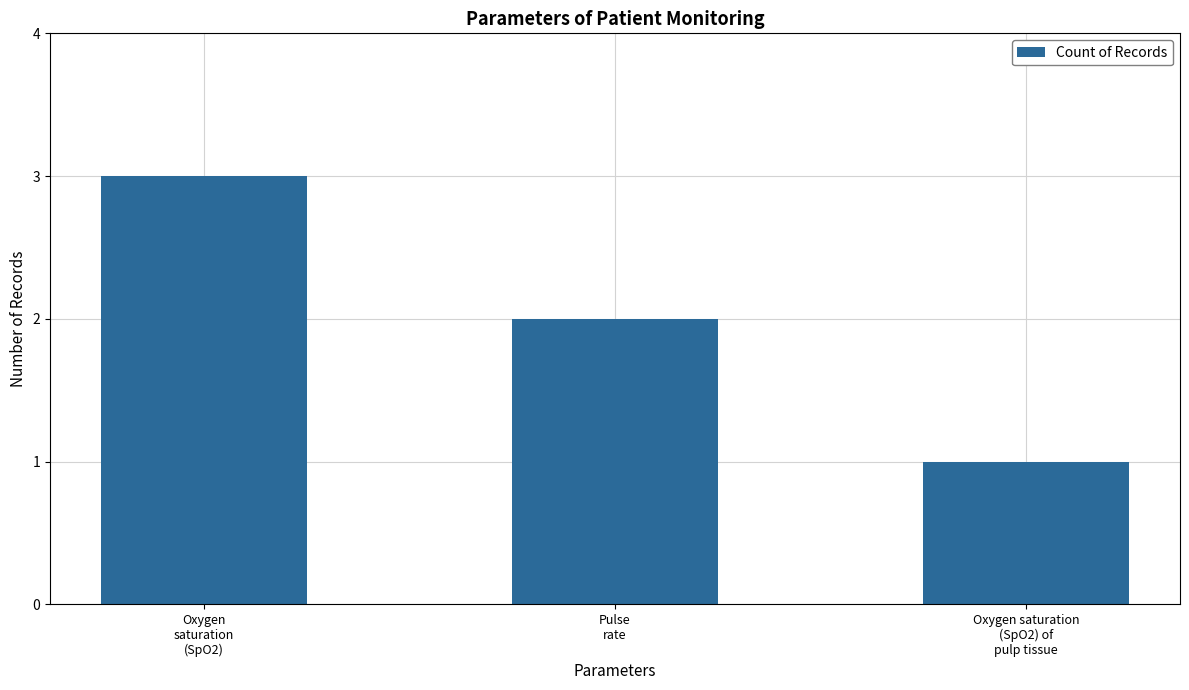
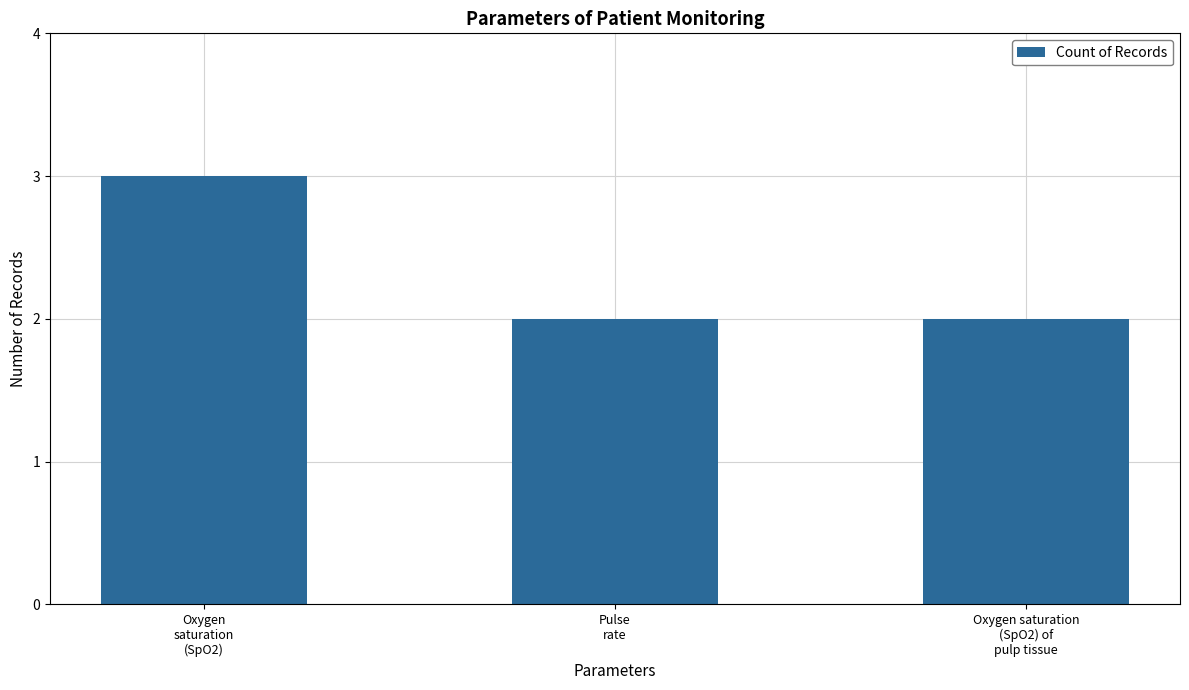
Oxygen saturation (SpO2) of pulp tissue: 1 -> 2
